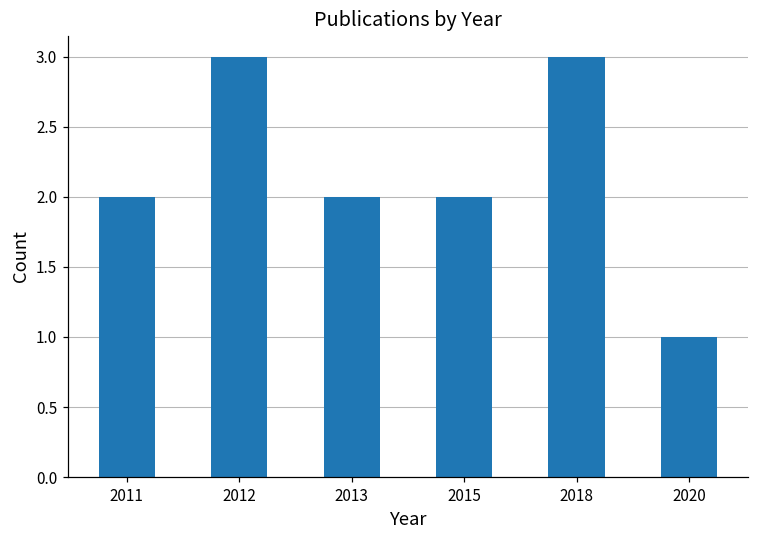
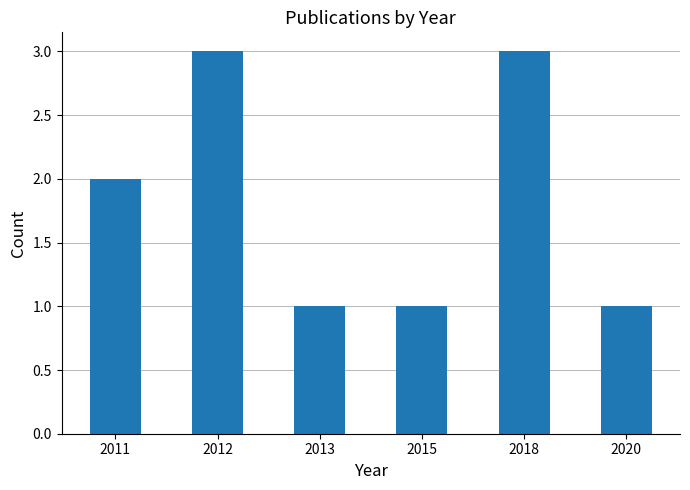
2013: 2 -> 1
2015: 2 -> 1
